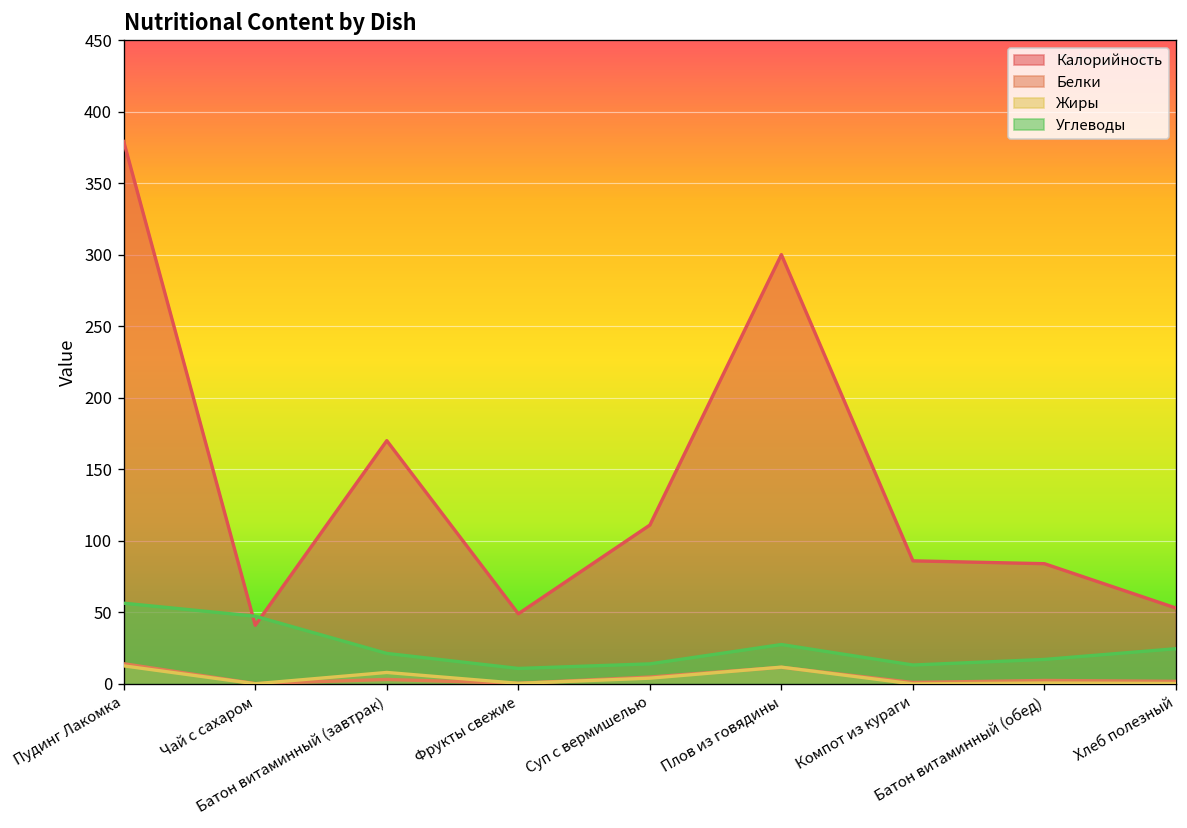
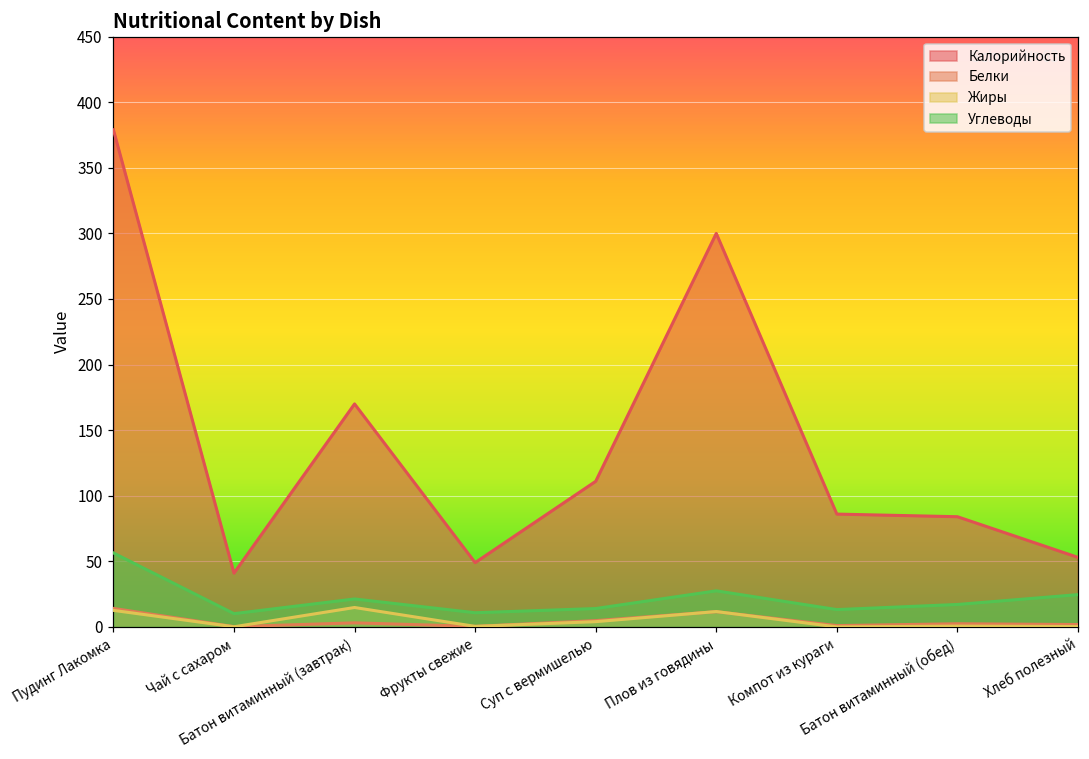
Углеводы, Чай с сахаром: 47 -> 10
Жиры, Батон витаминный (завтрак): 8 -> 15
